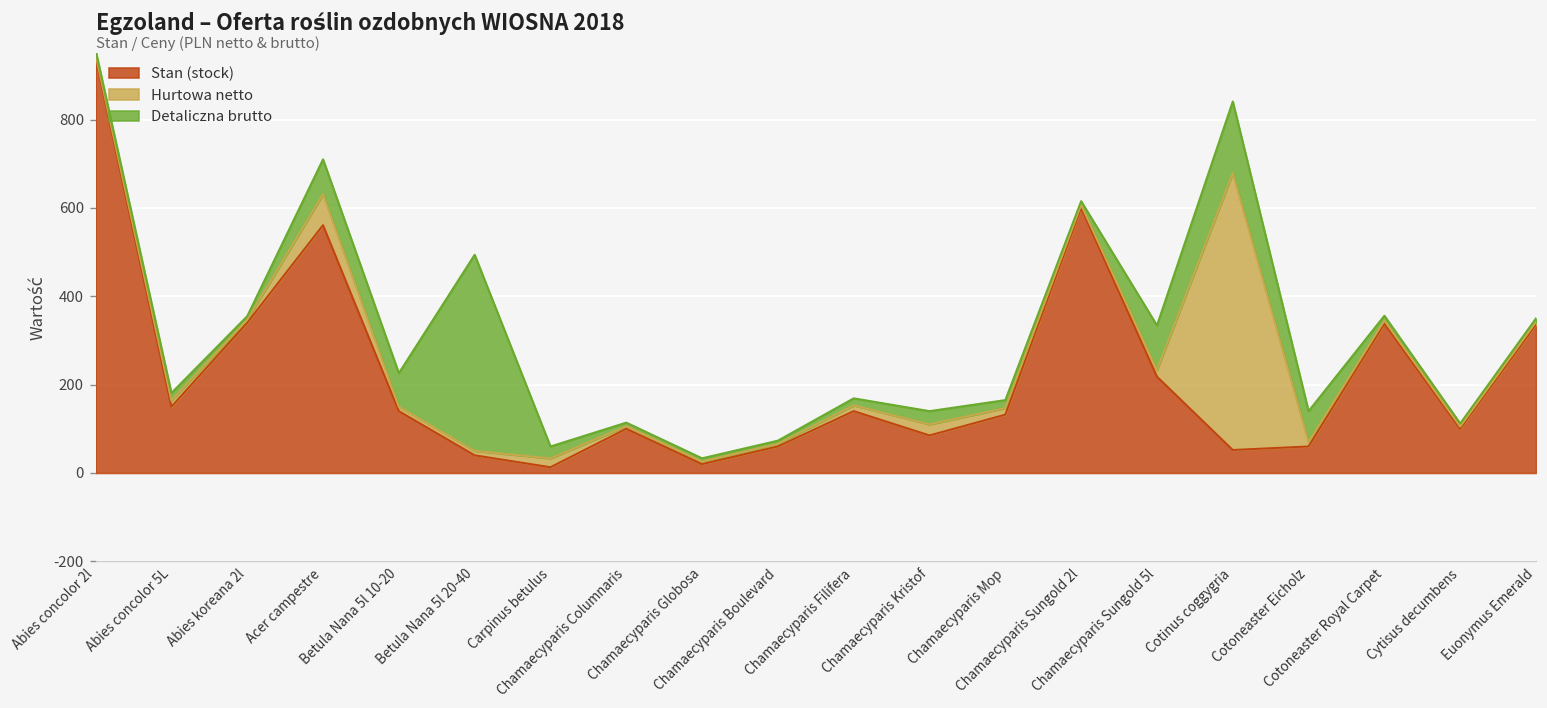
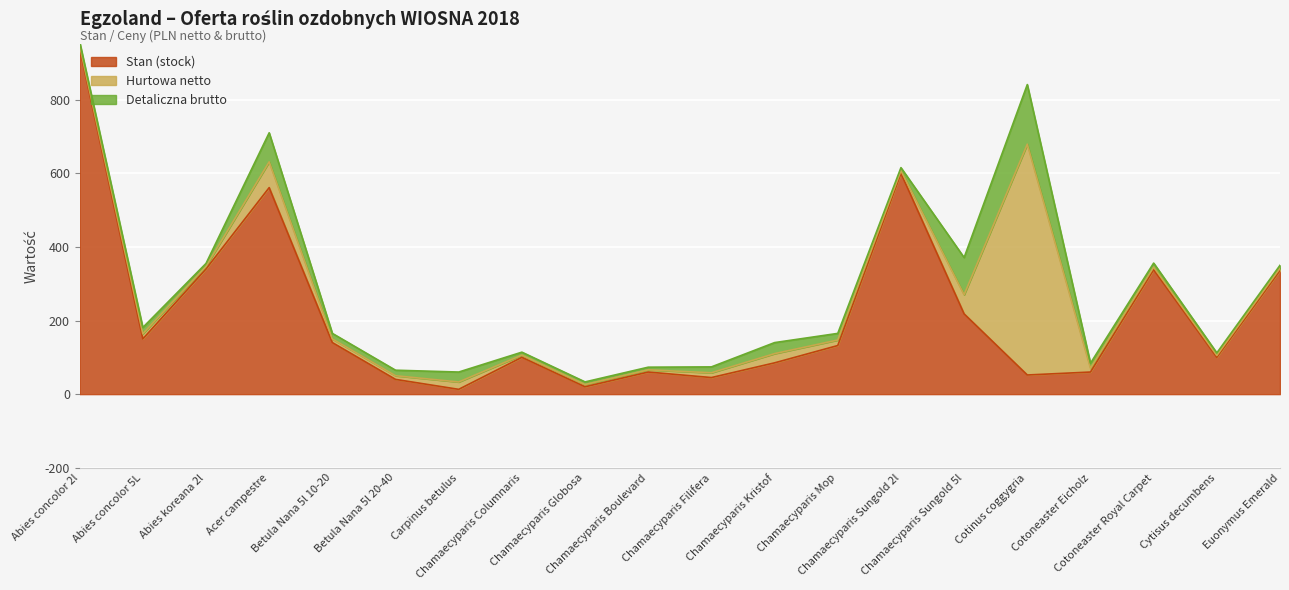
Detaliczna brutto, Betula Nana 5l 10-20: 80 -> 20
Detaliczna brutto, Betula Nana 5l 20-40: 440 -> 20
Stan (stock), Chamaecyparis Filifera: 140 -> 50
Hurtowa netto, Chamaecyparis Sungold 5l: 20 -> 50
Detaliczna brutto, Cotoneaster Eicholz: 70 -> 10
